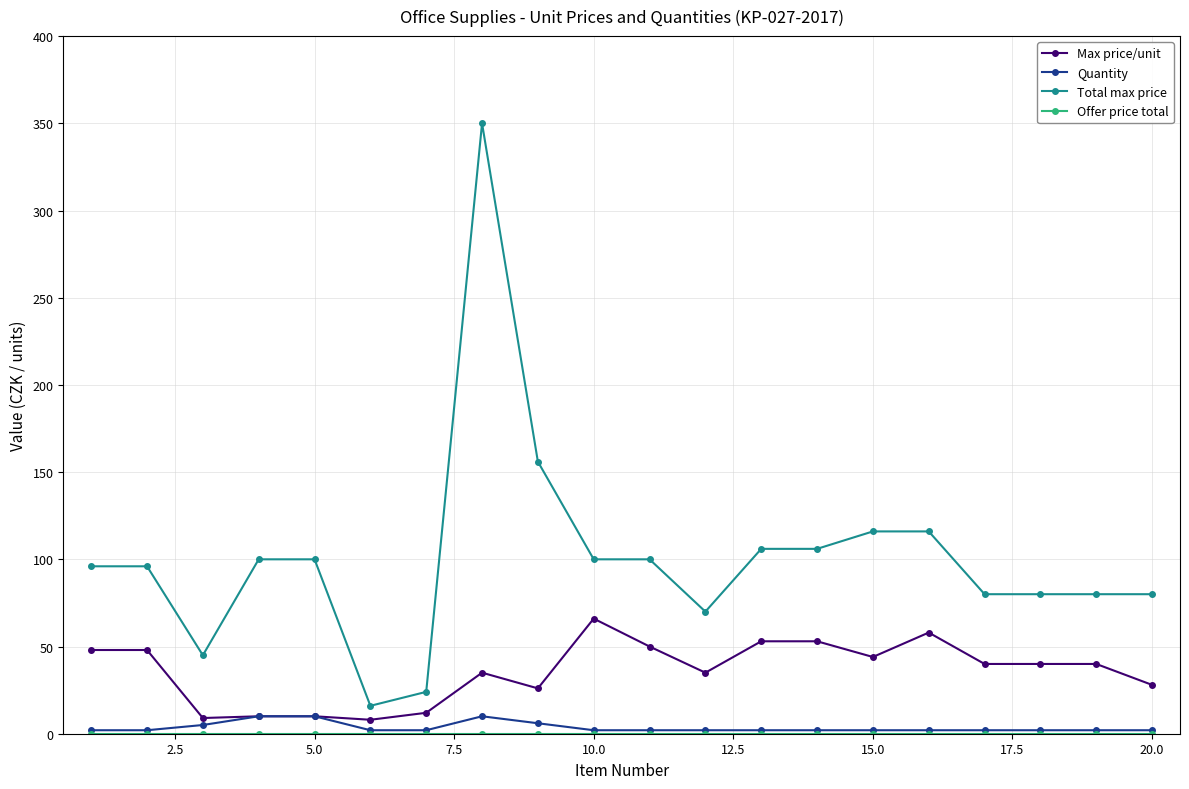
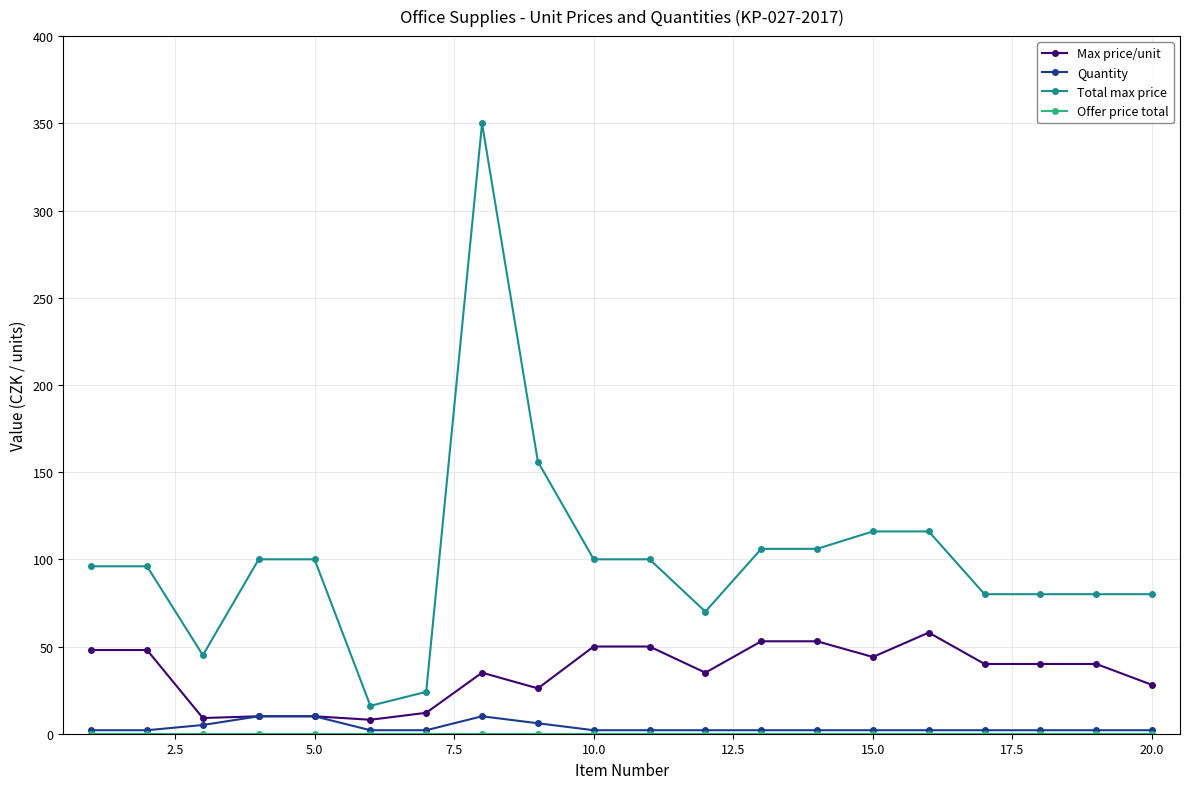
Max price/unit, 10.0: 66 -> 50
